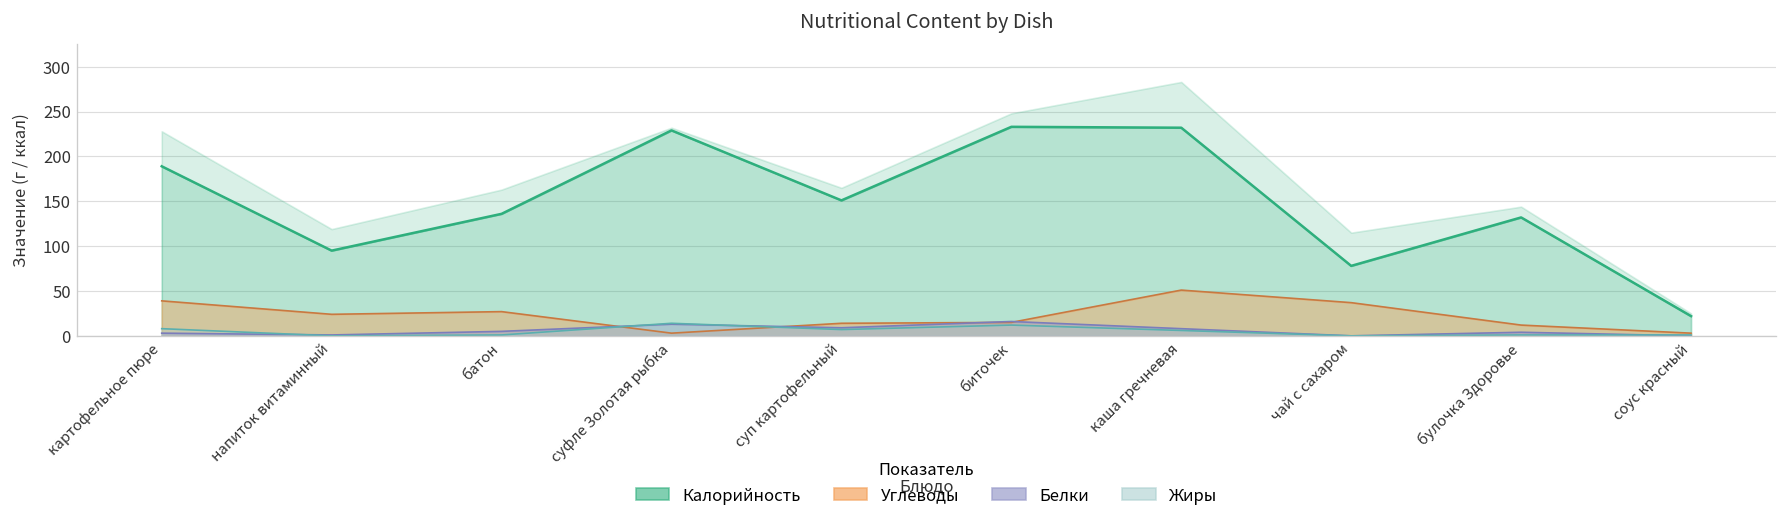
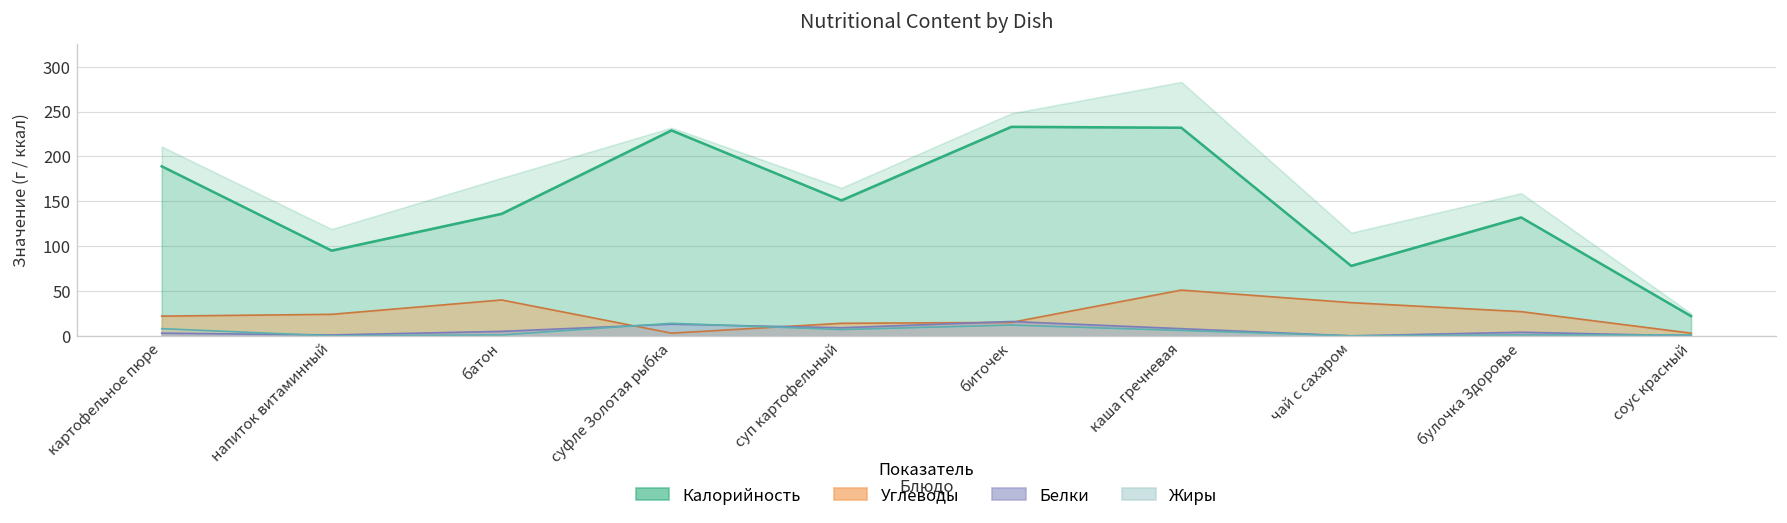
Углеводы, картофельное пюре: 40 -> 20
Углеводы, батон: 30 -> 40
Углеводы, булочка Здоровье: 10 -> 30
